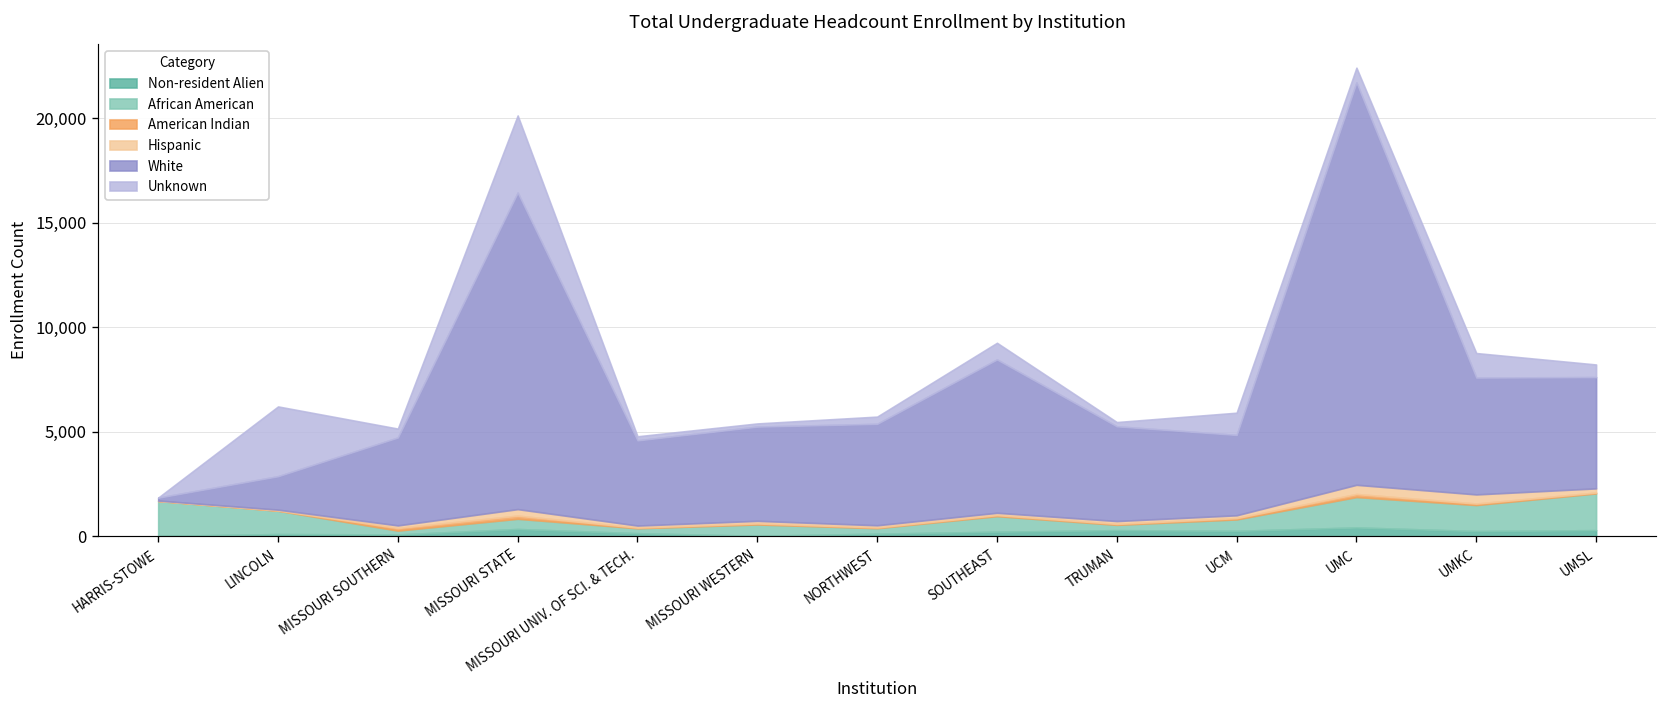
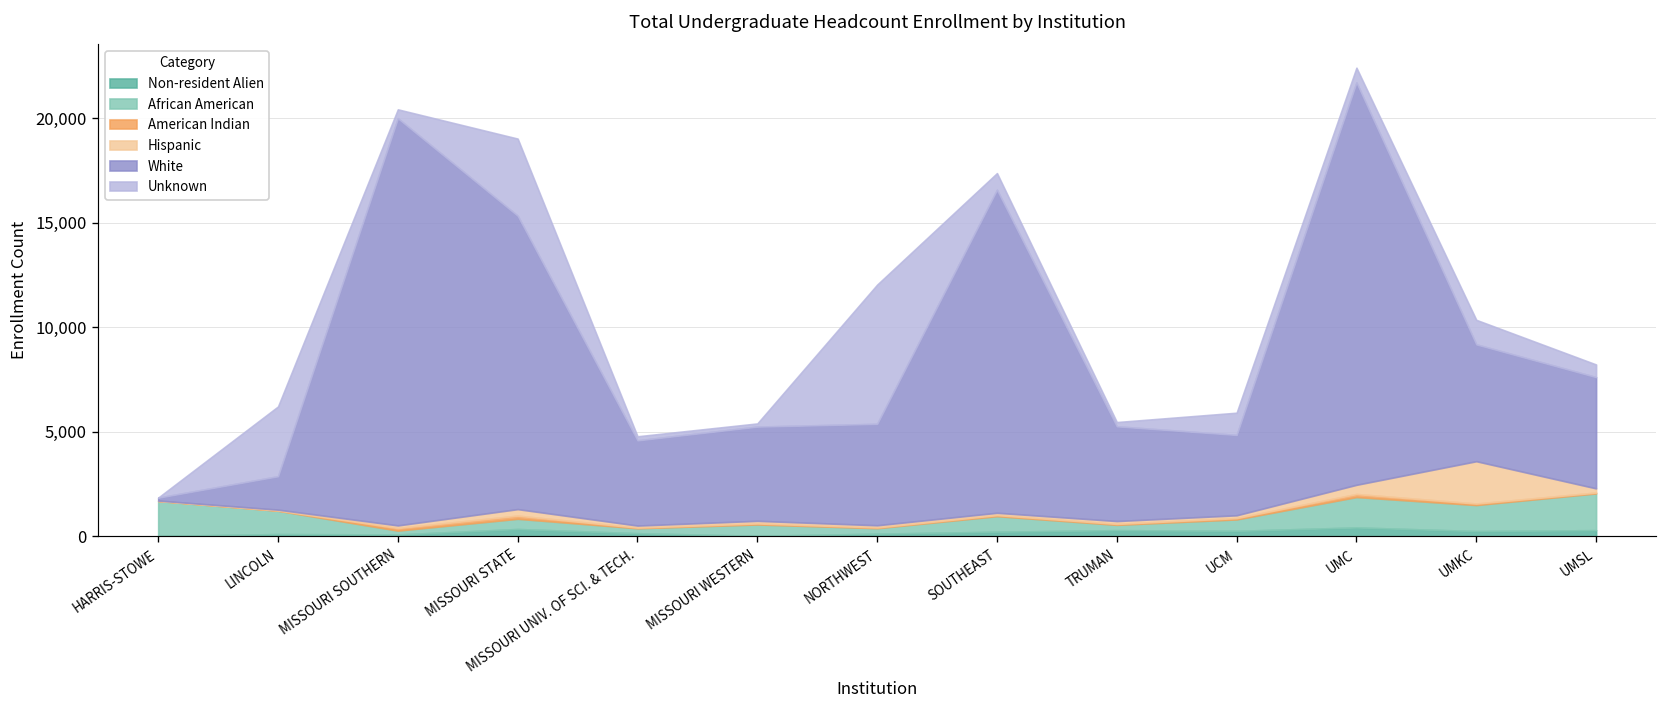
White, MISSOURI SOUTHERN: 4,200 -> 19,500
White, MISSOURI STATE: 15,100 -> 14,000
Unknown, NORTHWEST: 300 -> 6,700
White, SOUTHEAST: 7,300 -> 15,400
Hispanic, UMKC: 400 -> 2,000
